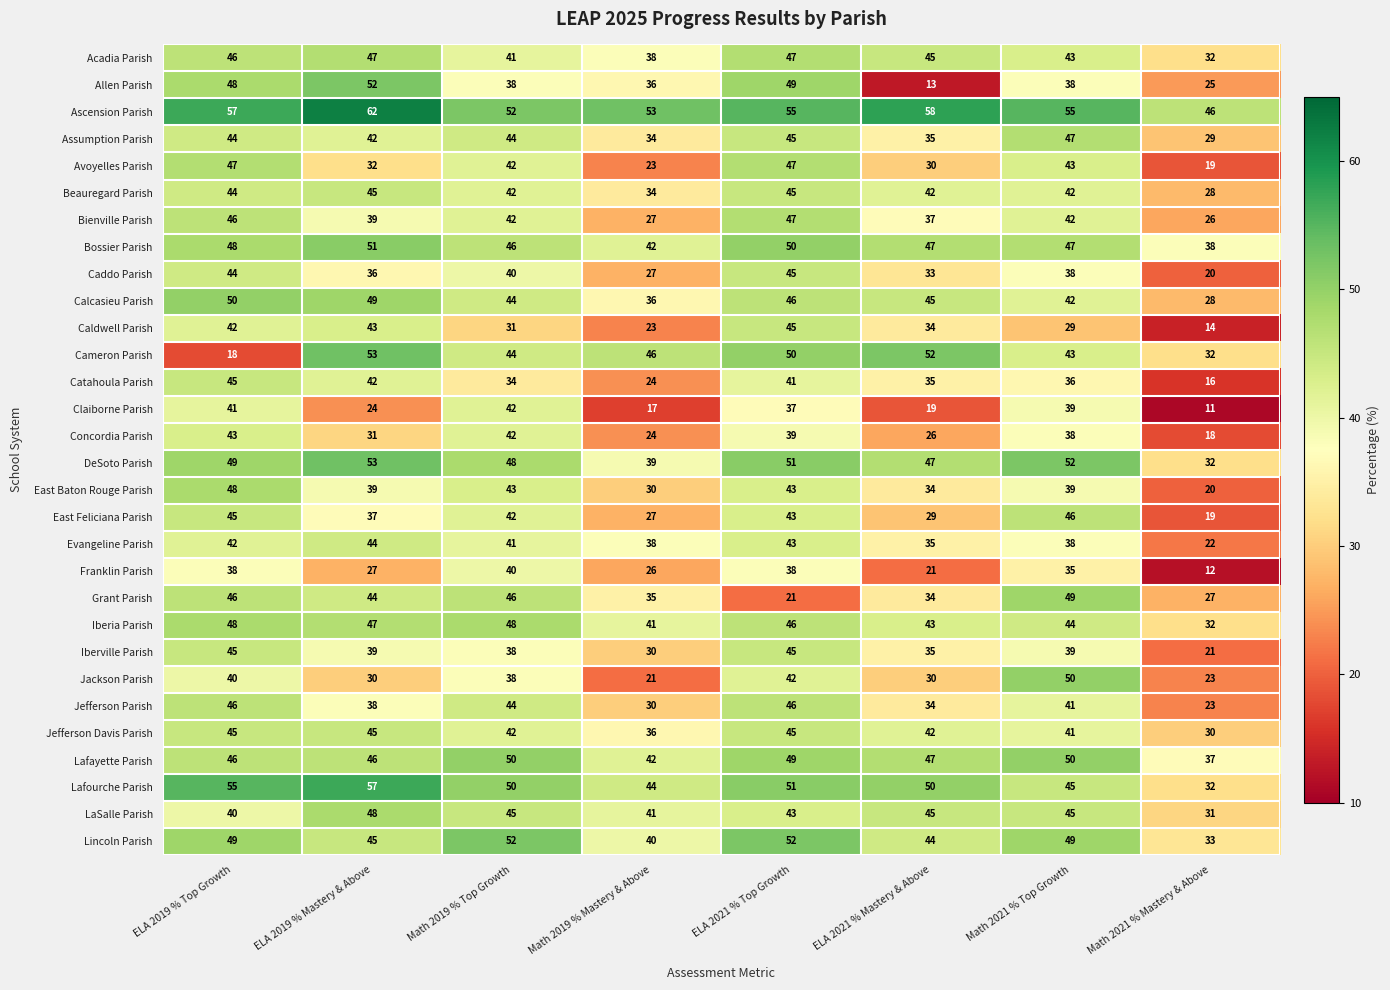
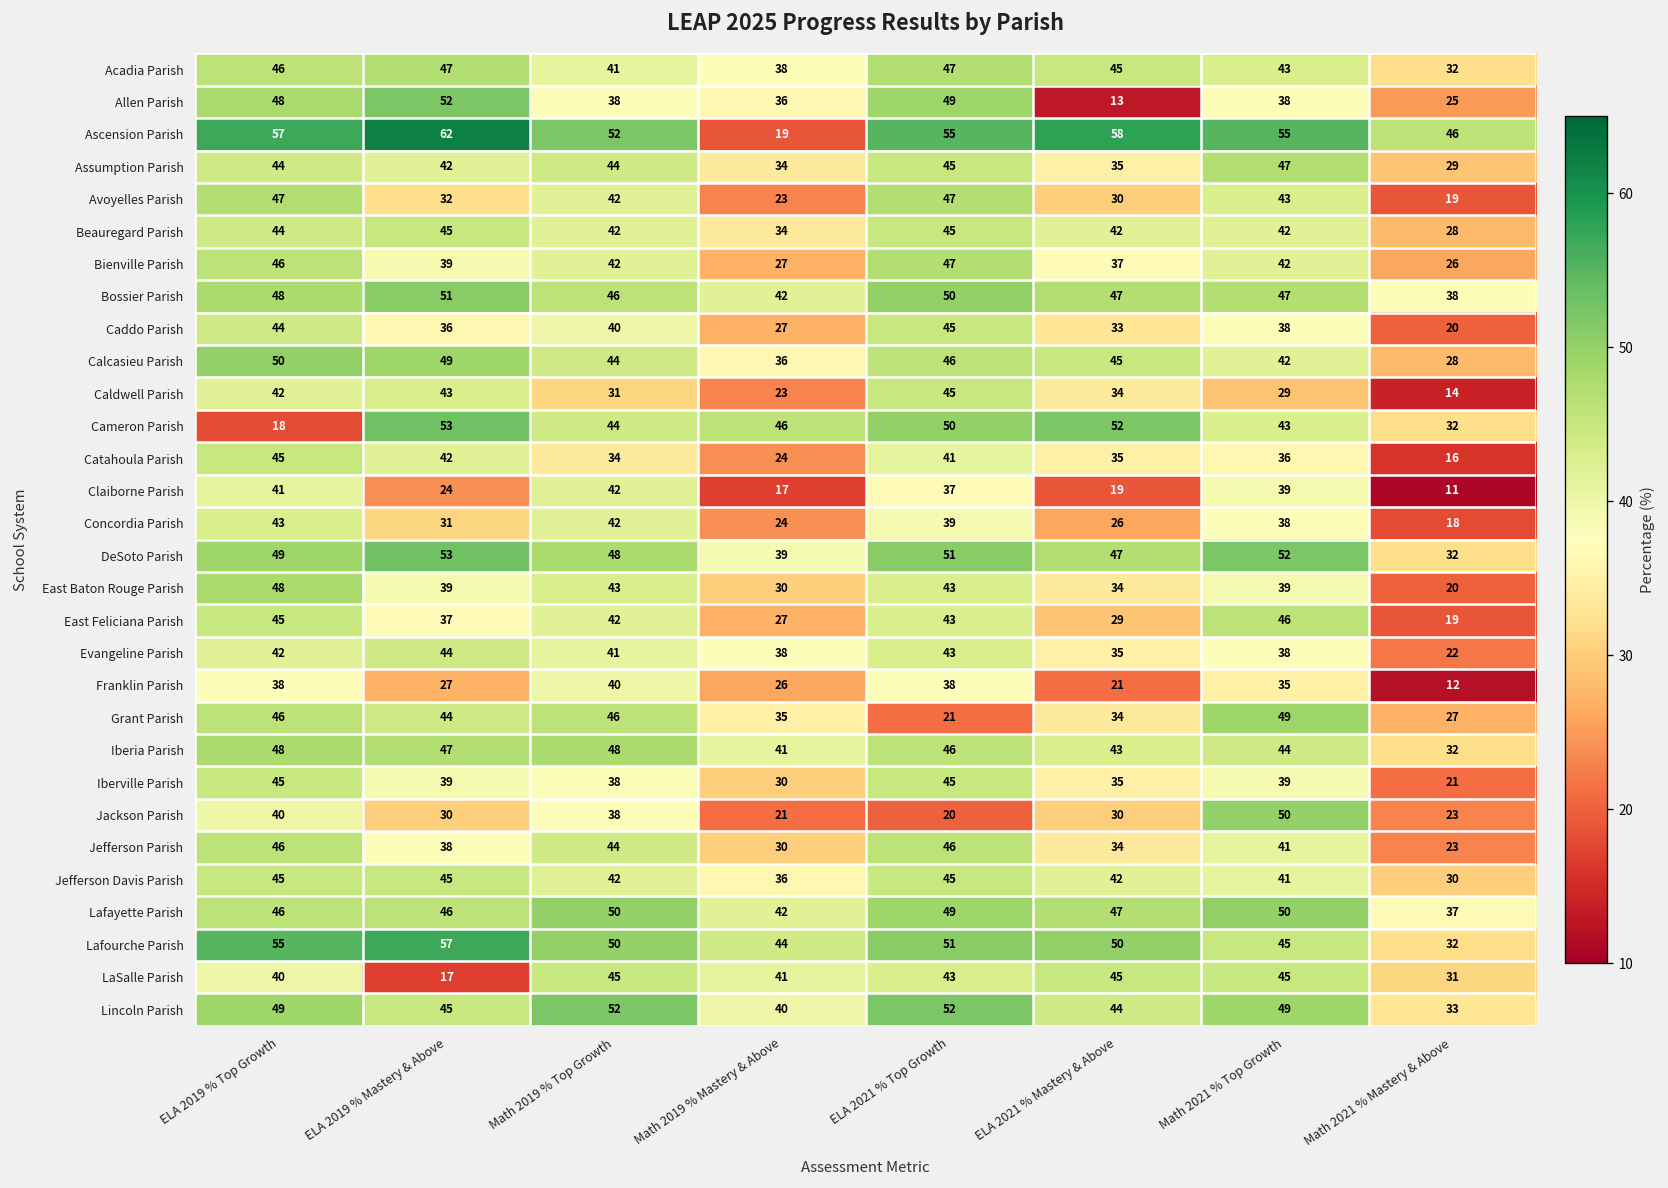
Ascension Parish, Math 2019 % Mastery & Above: 53 -> 19
Jackson Parish, ELA 2021 % Top Growth: 42 -> 20
LaSalle Parish, ELA 2019 % Mastery & Above: 48 -> 17
